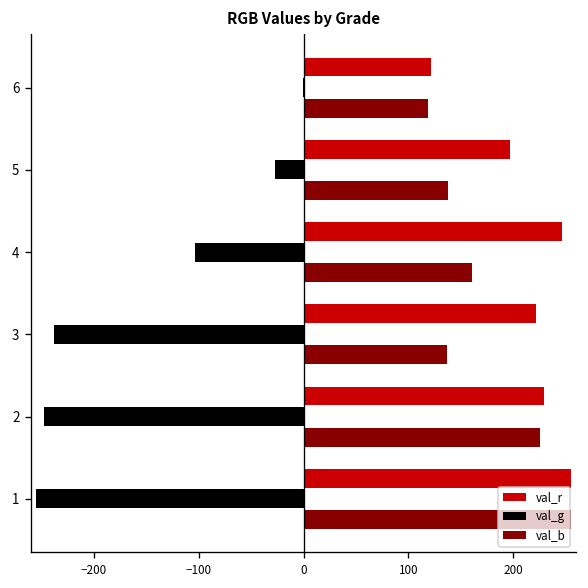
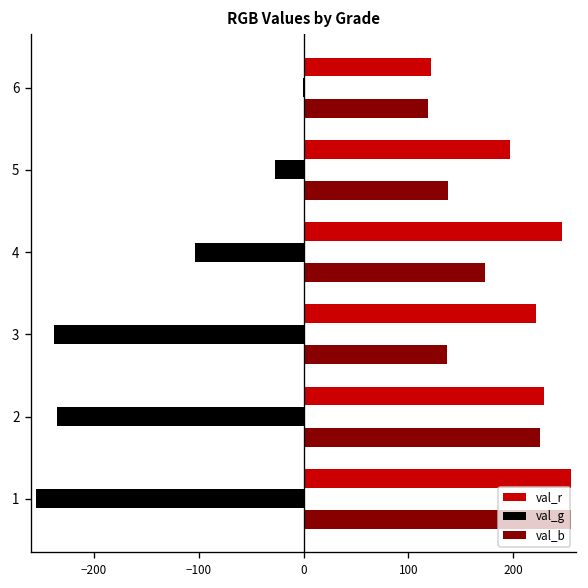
val_b, 4: 160 -> 170
val_g, 2: -250 -> -240
